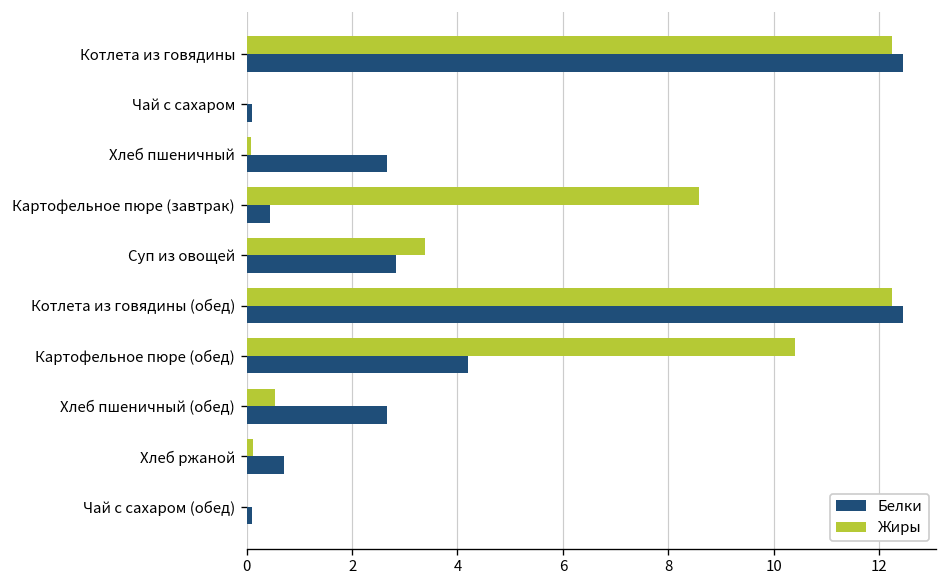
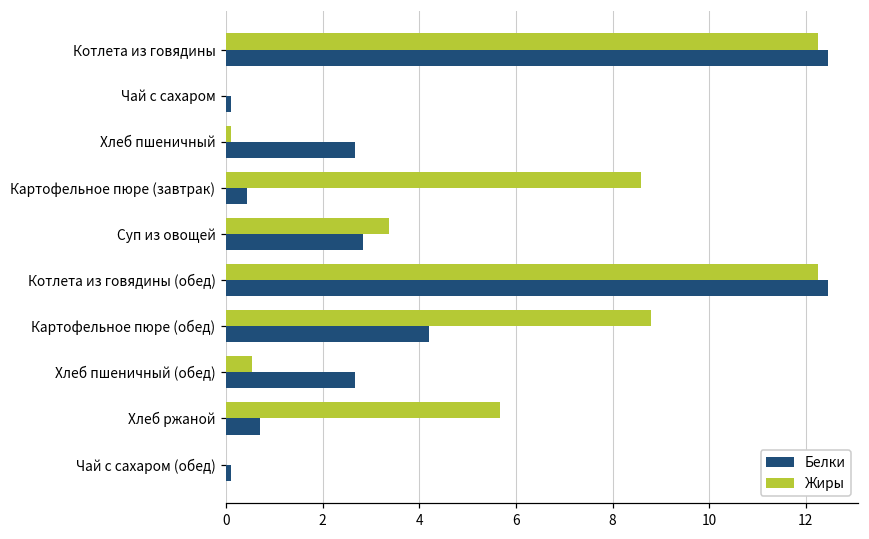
Жиры, Картофельное пюре (обед): 10.4 -> 8.8
Жиры, Хлеб ржаной: 0.1 -> 5.7
